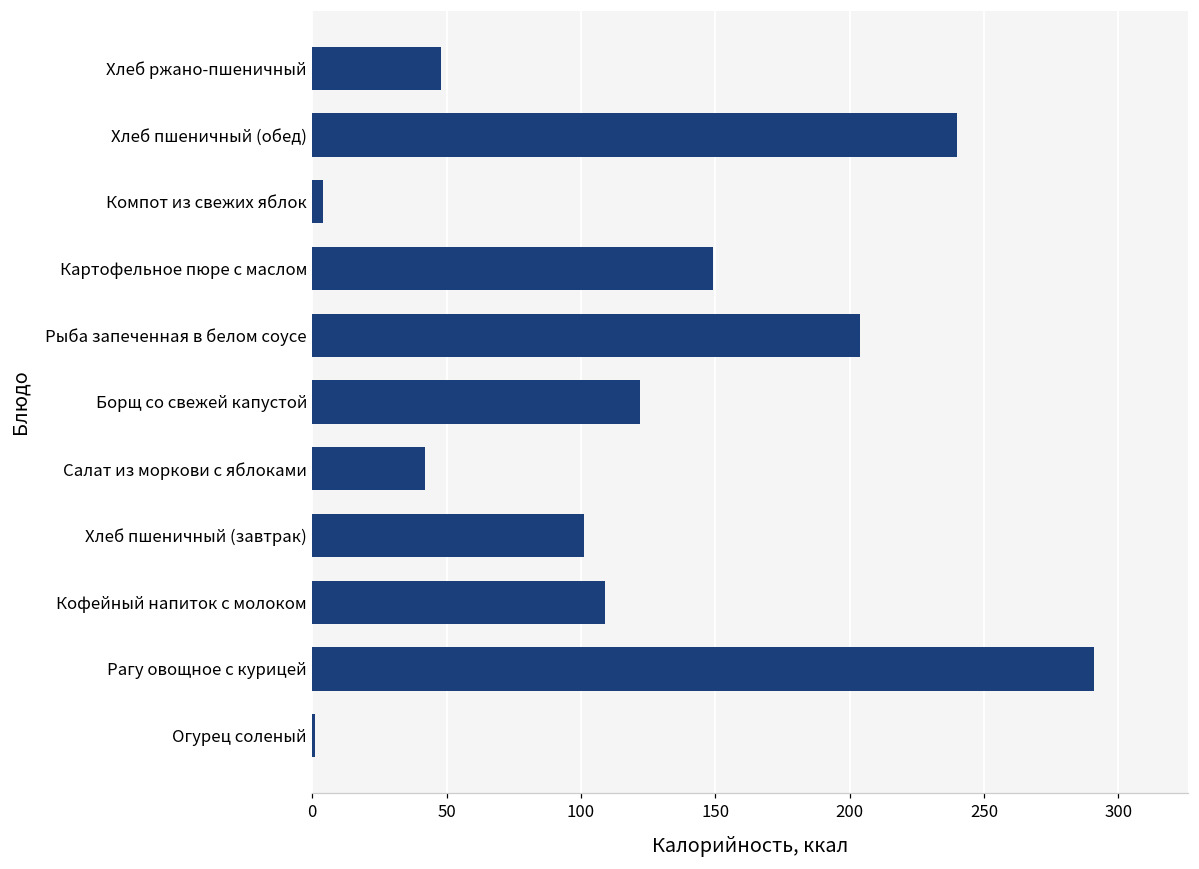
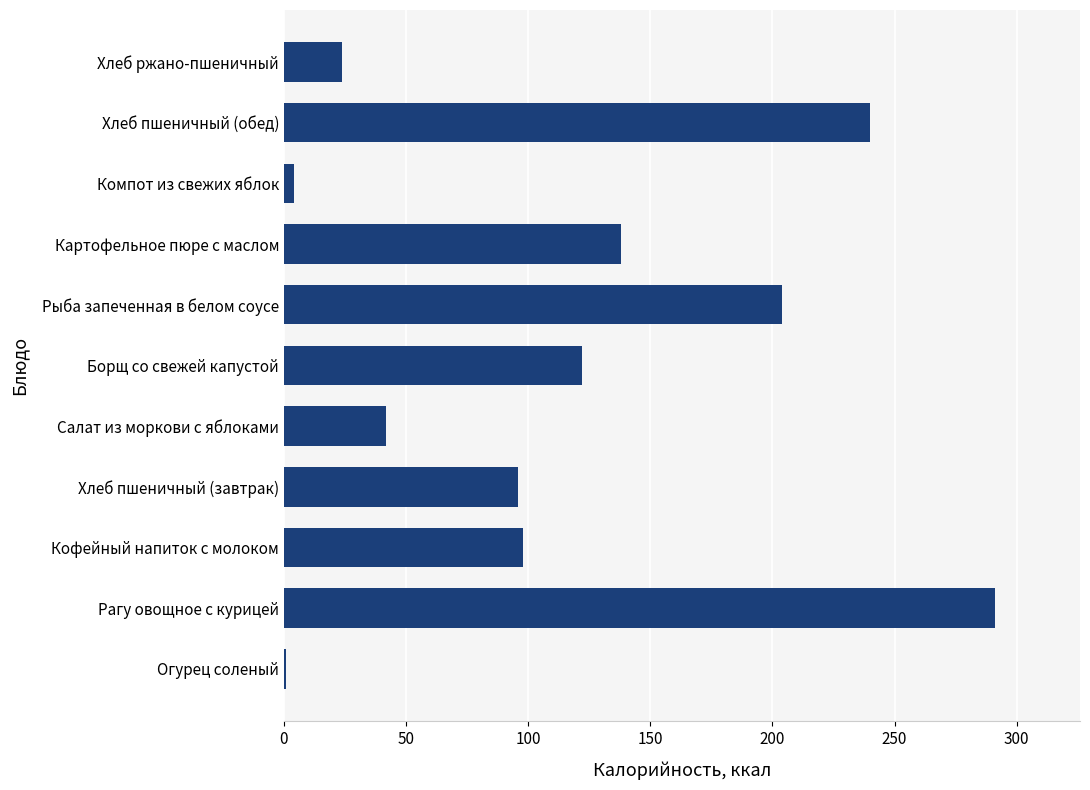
Хлеб ржано-пшеничный: 48 -> 24
Картофельное пюре с маслом: 149 -> 138
Хлеб пшеничный (завтрак): 101 -> 96
Кофейный напиток с молоком: 109 -> 98
